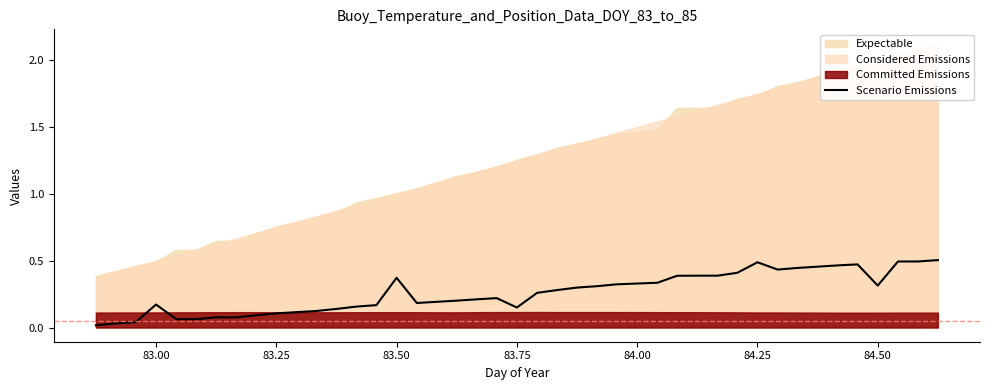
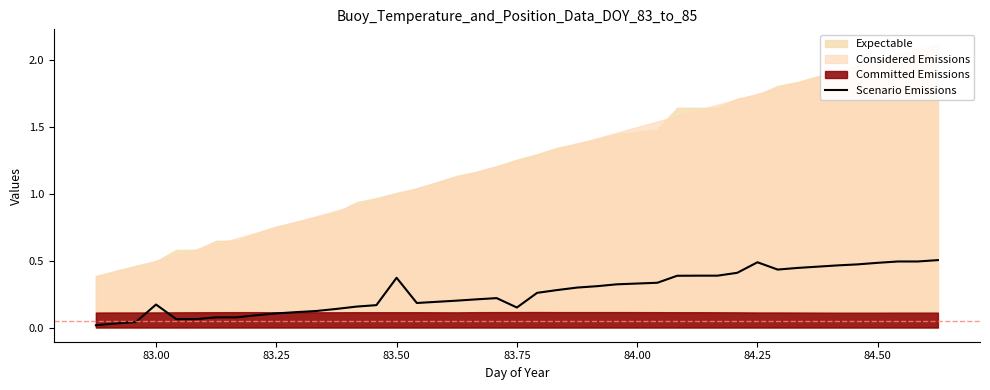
Scenario Emissions, 84.50: 0.31 -> 0.48
